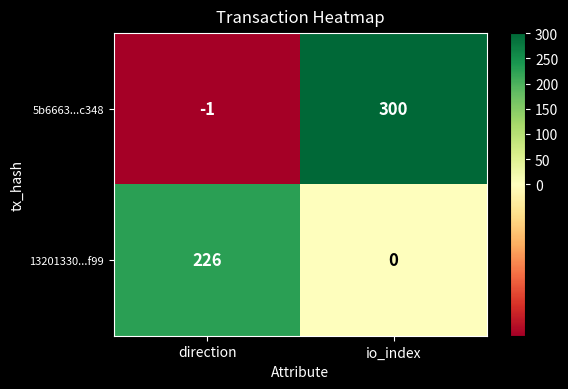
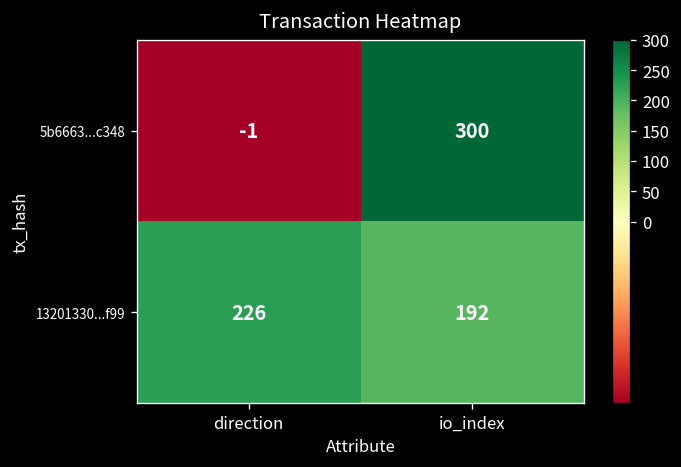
13201330...f99, io_index: 0 -> 192
